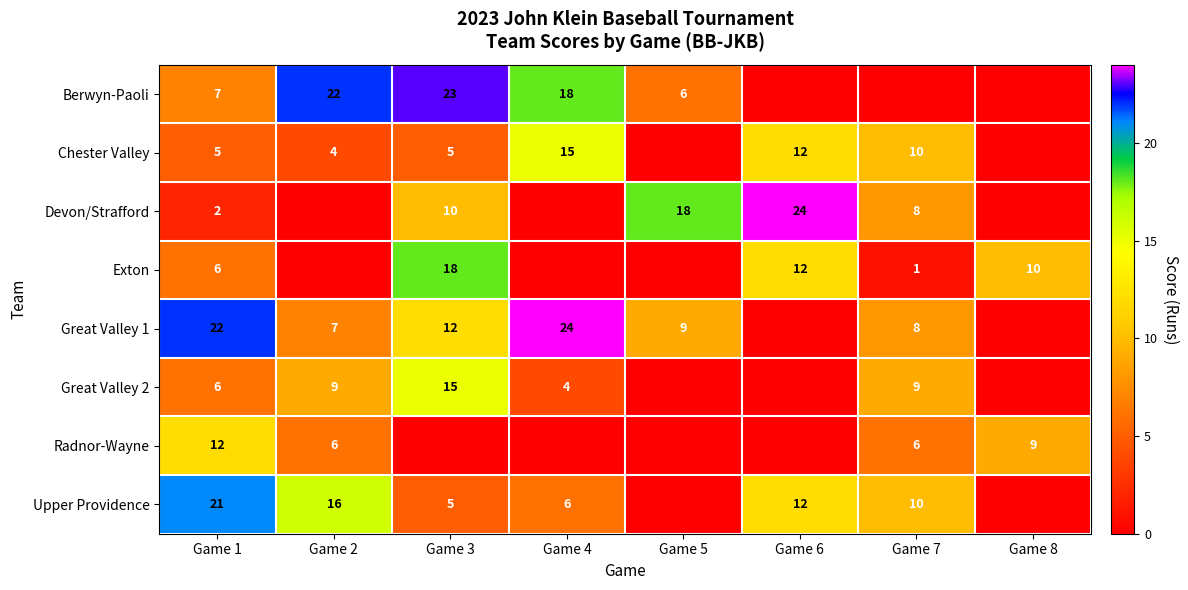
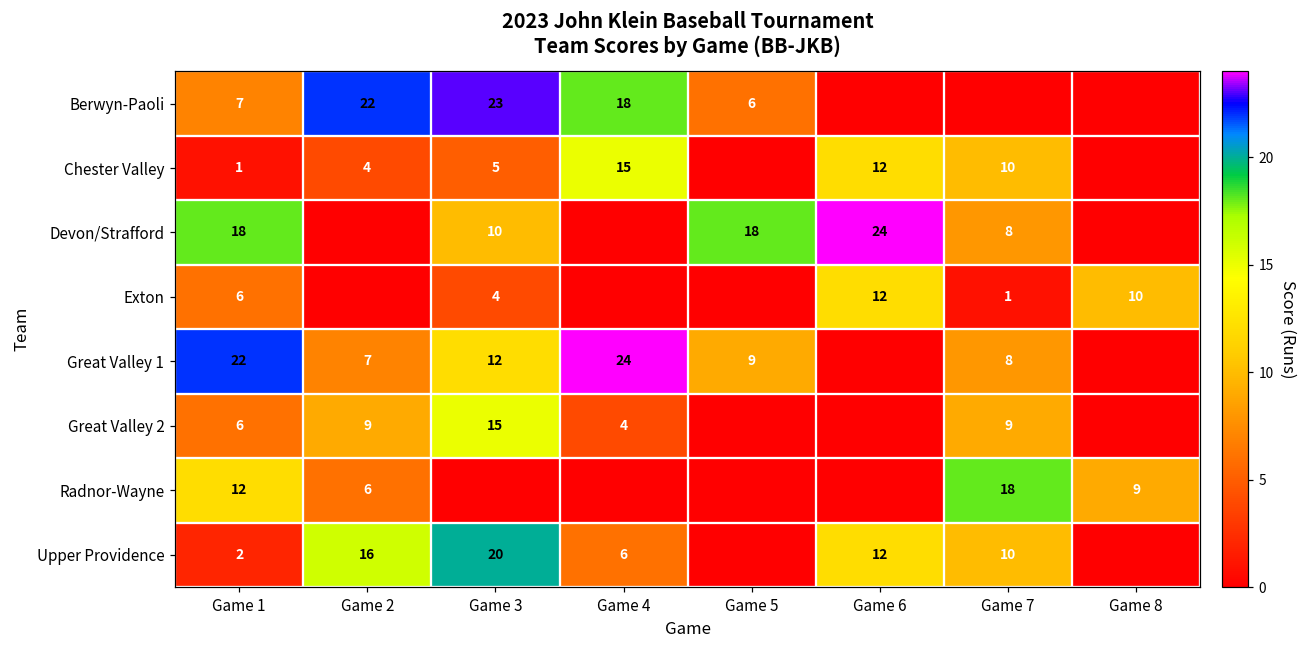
Chester Valley, Game 1: 5 -> 1
Devon/Strafford, Game 1: 2 -> 18
Exton, Game 3: 18 -> 4
Radnor-Wayne, Game 7: 6 -> 18
Upper Providence, Game 1: 21 -> 2
Upper Providence, Game 3: 5 -> 20
